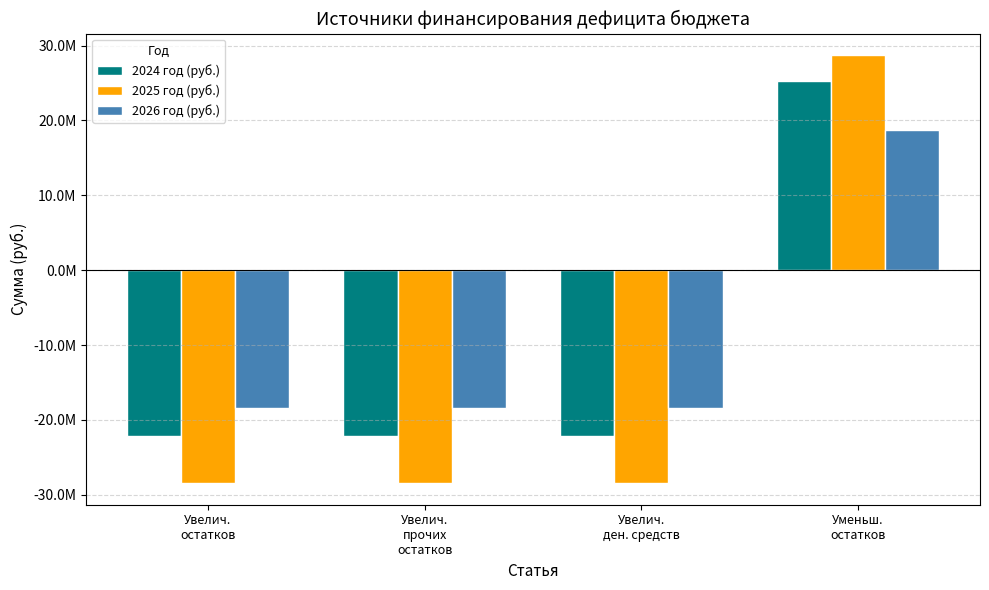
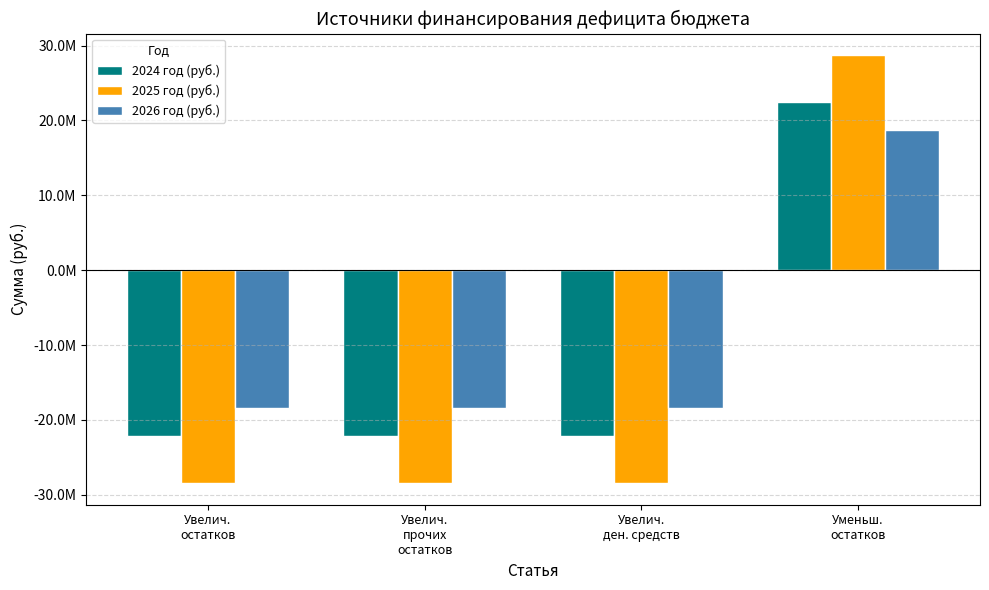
2024 год (руб.), Уменьш. остатков: 25000000 -> 22000000
